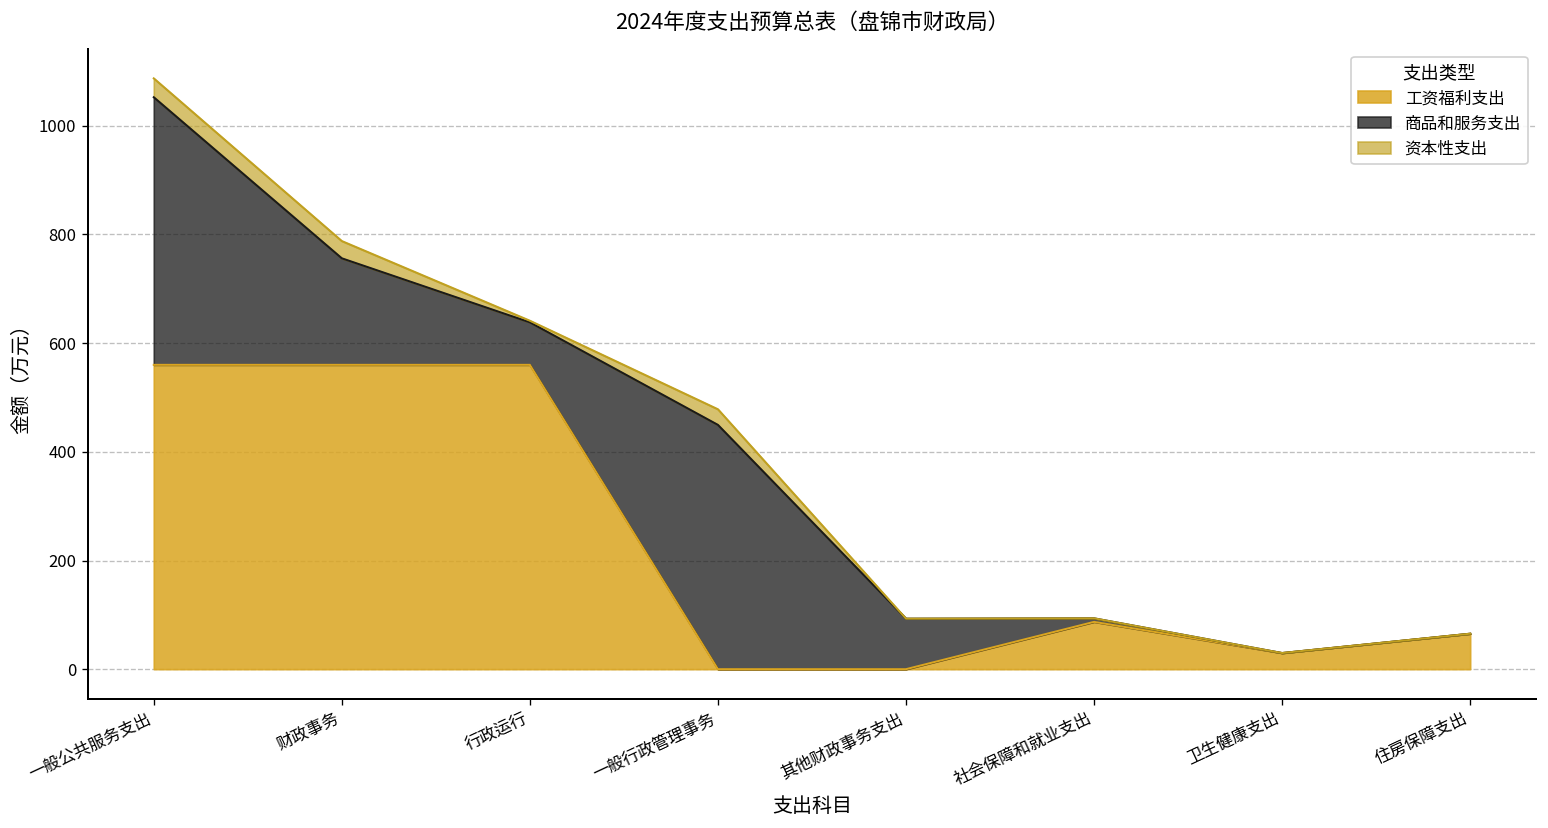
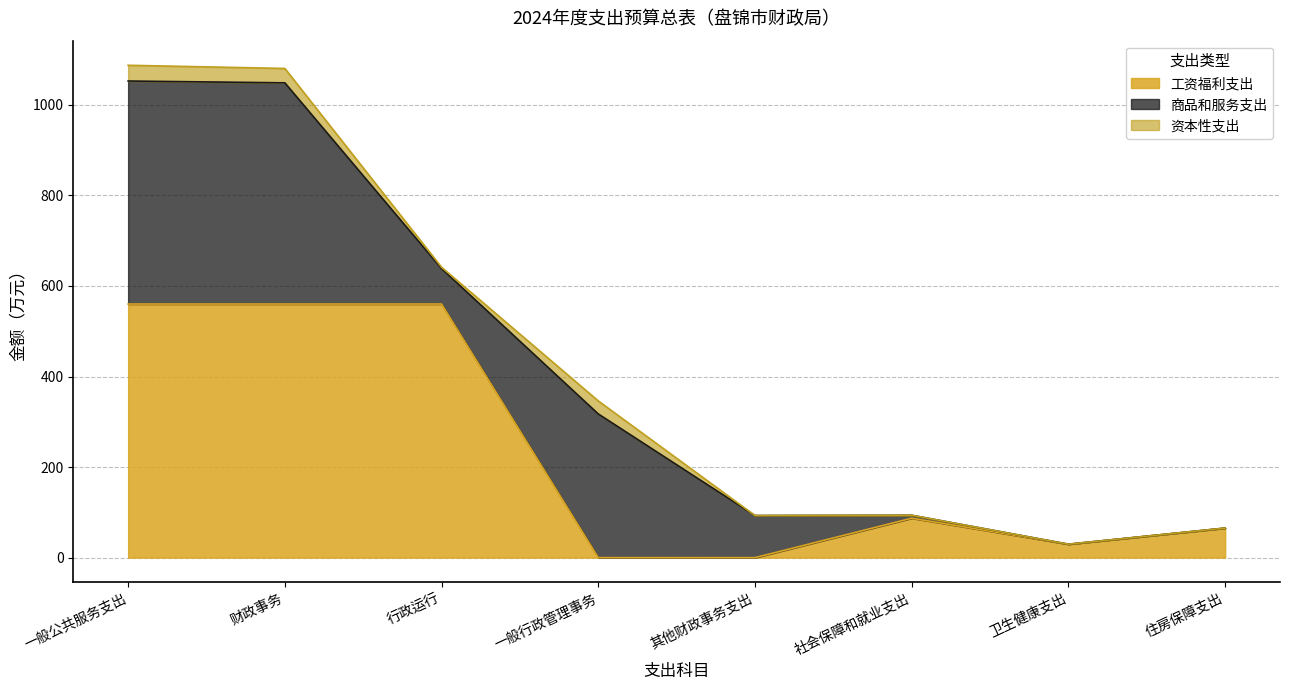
商品和服务支出, 财政事务: 200 -> 490
商品和服务支出, 一般行政管理事务: 450 -> 320
